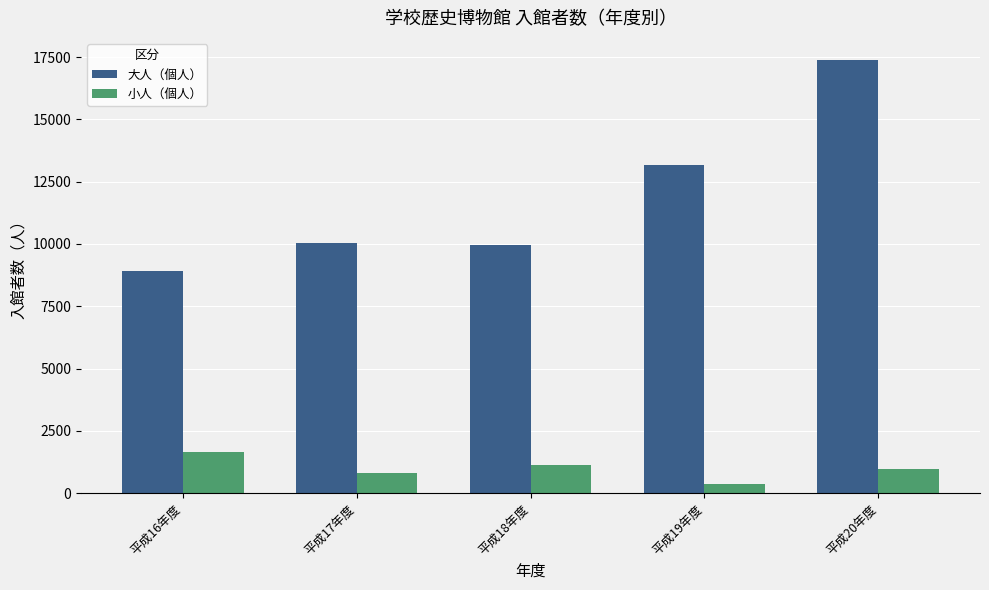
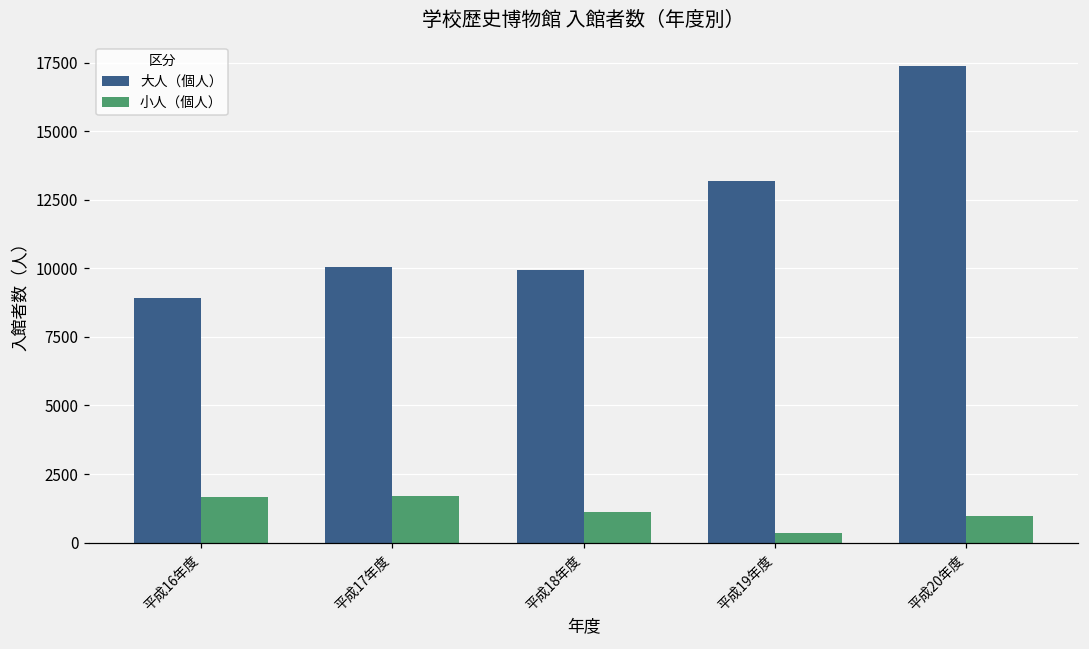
小人（個人）, 平成17年度: 800 -> 1700
